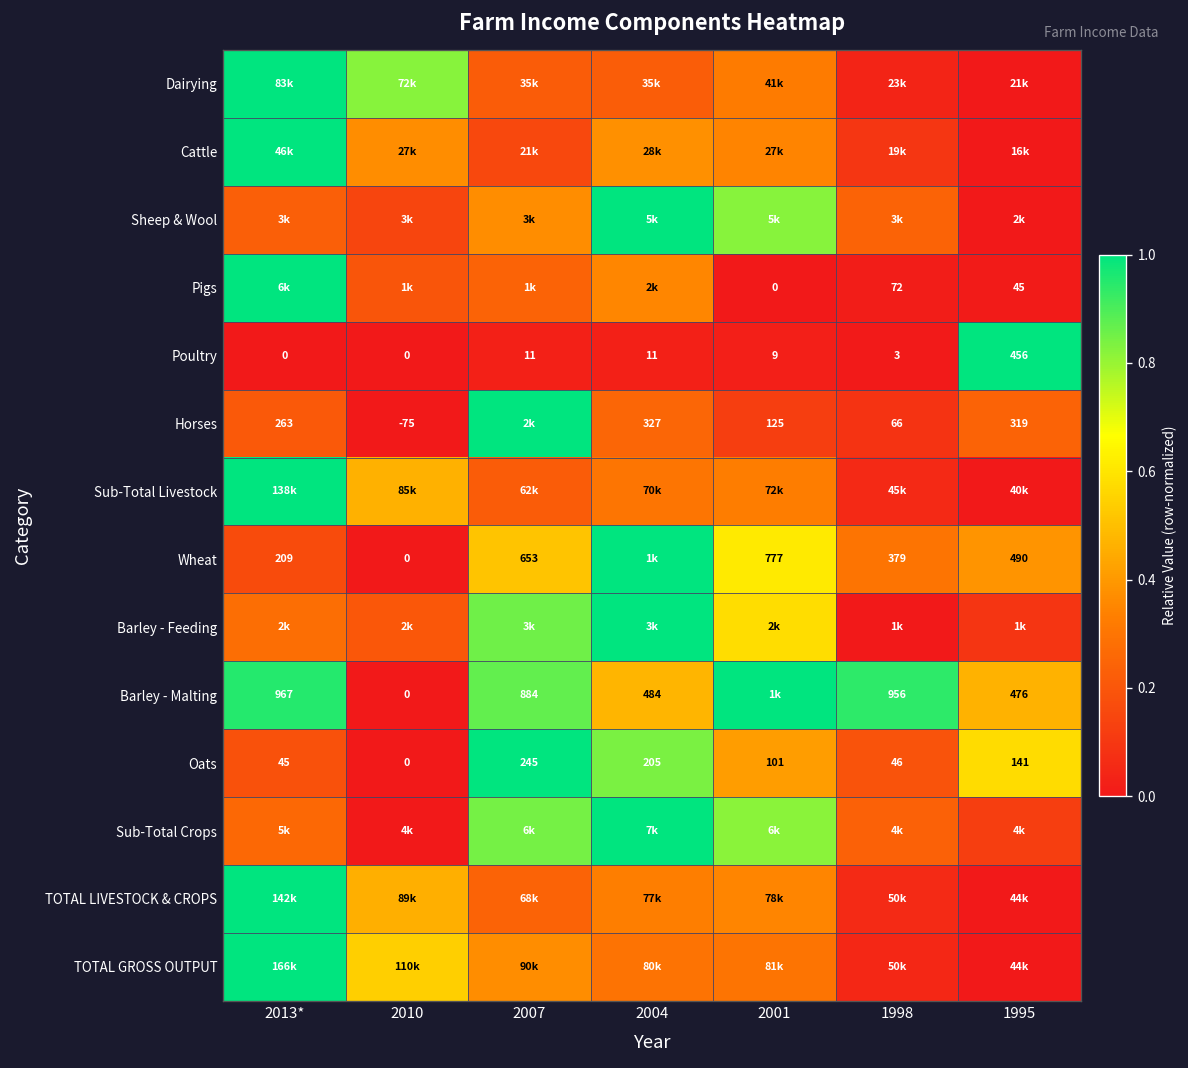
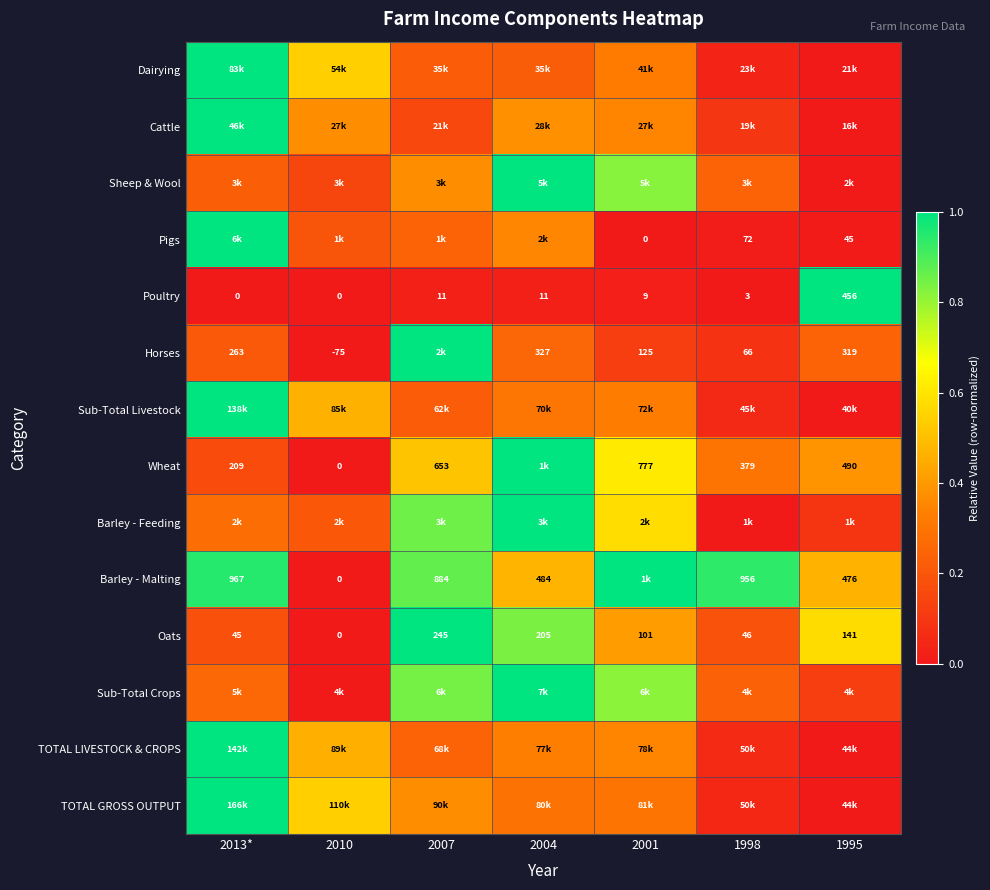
Dairying, 2010: 72k -> 54k
